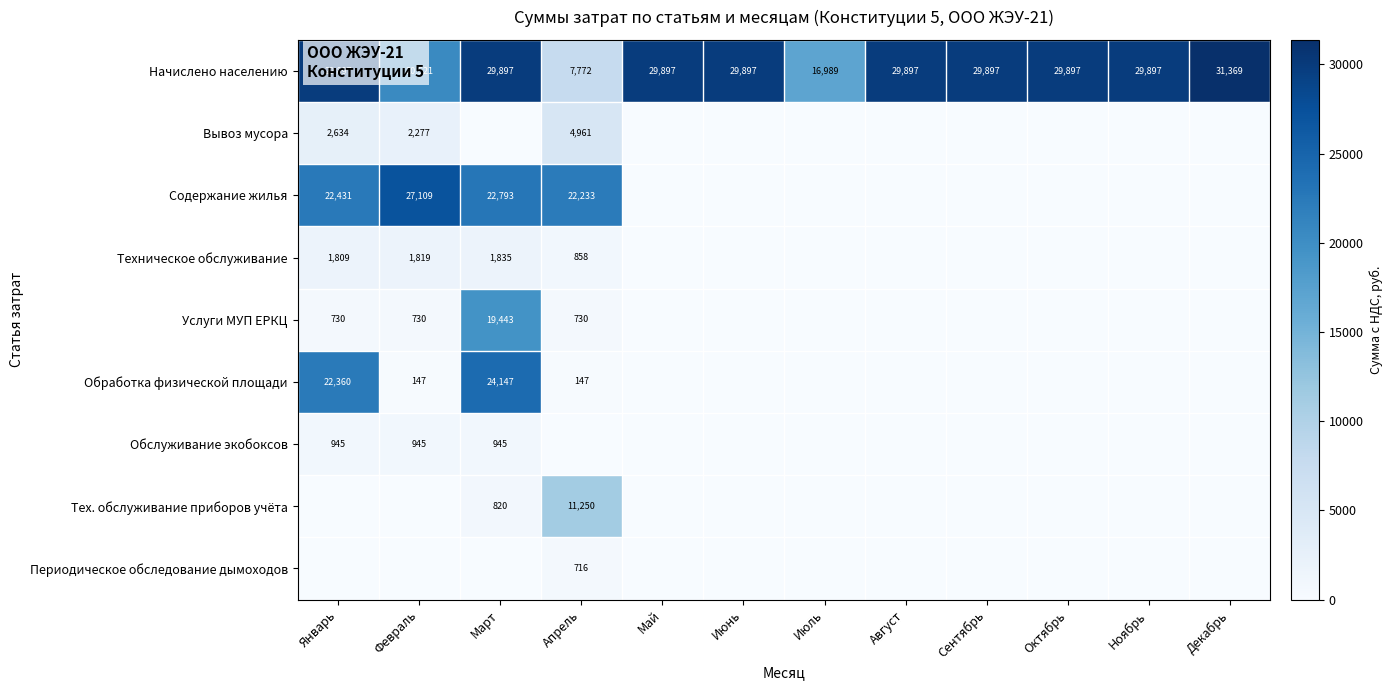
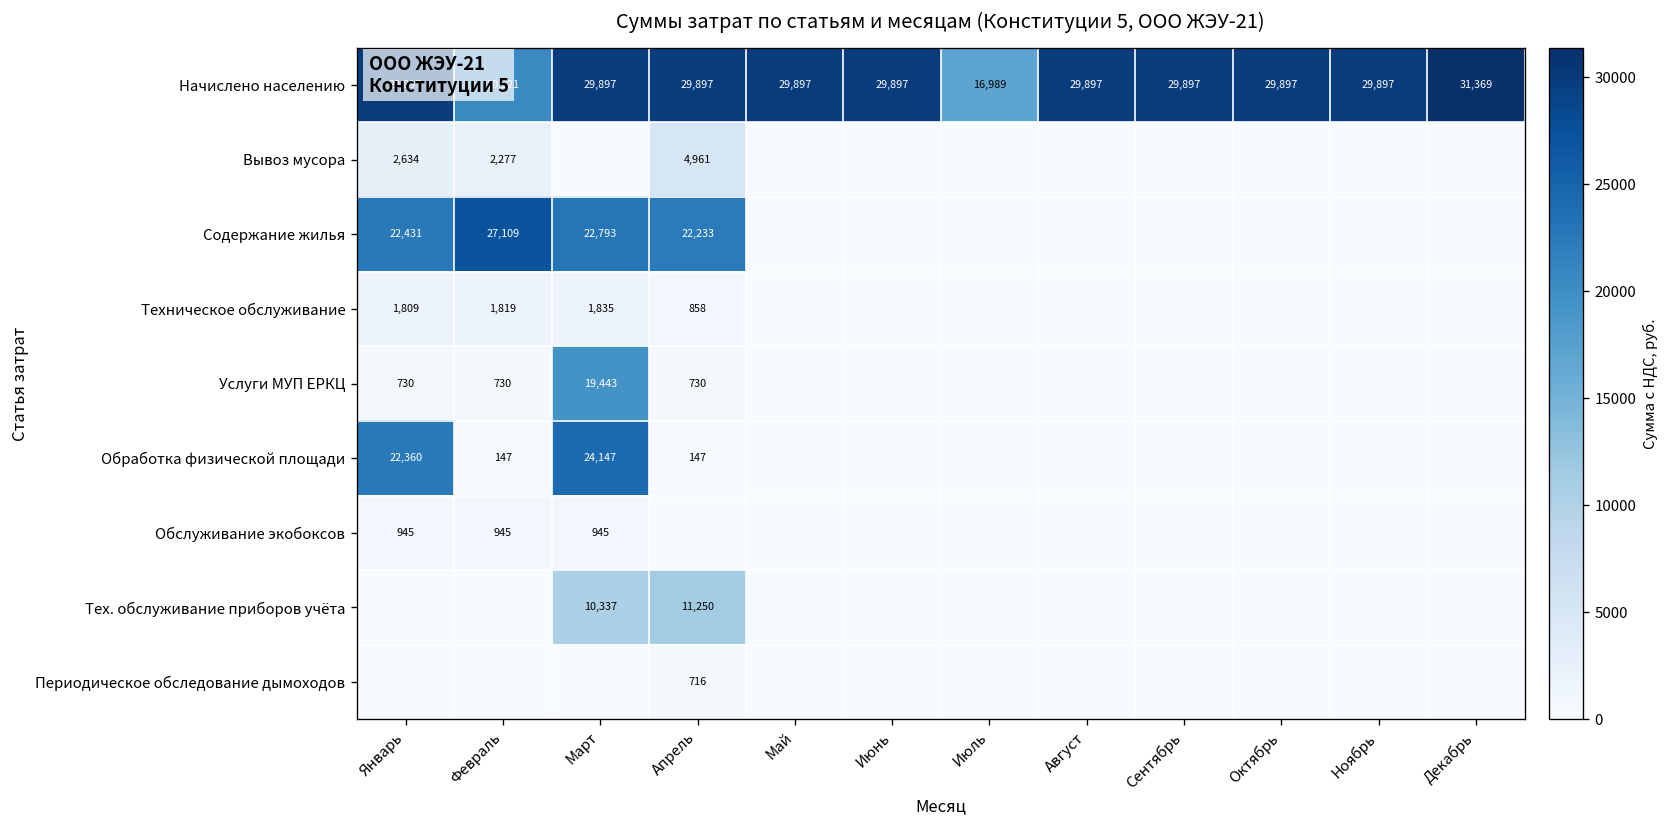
Начислено населению, Апрель: 7,772 -> 29,897
Тех. обслуживание приборов учёта, Март: 820 -> 10,337
